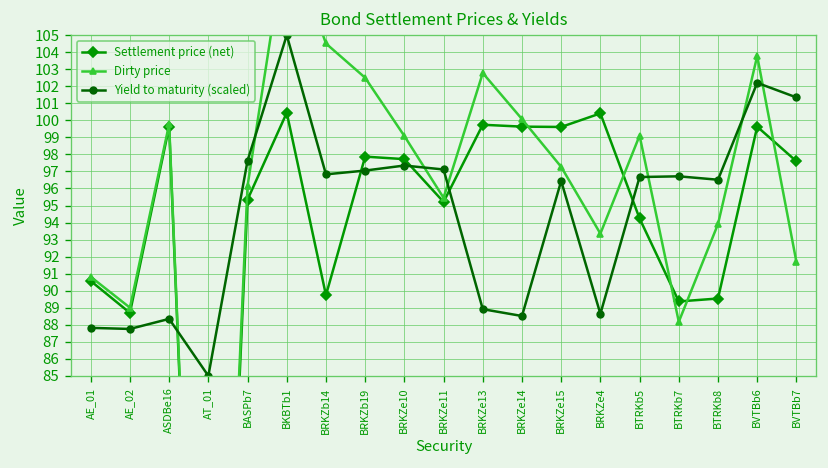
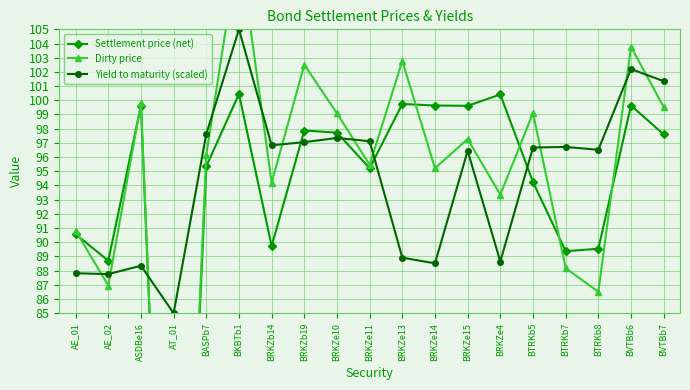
Dirty price, AE_02: 89.0 -> 87.0
Dirty price, BRKZb14: 104.5 -> 94.2
Dirty price, BRKZe14: 100.1 -> 95.2
Dirty price, BTRKb8: 93.9 -> 86.5
Dirty price, BVTBb7: 91.7 -> 99.5
